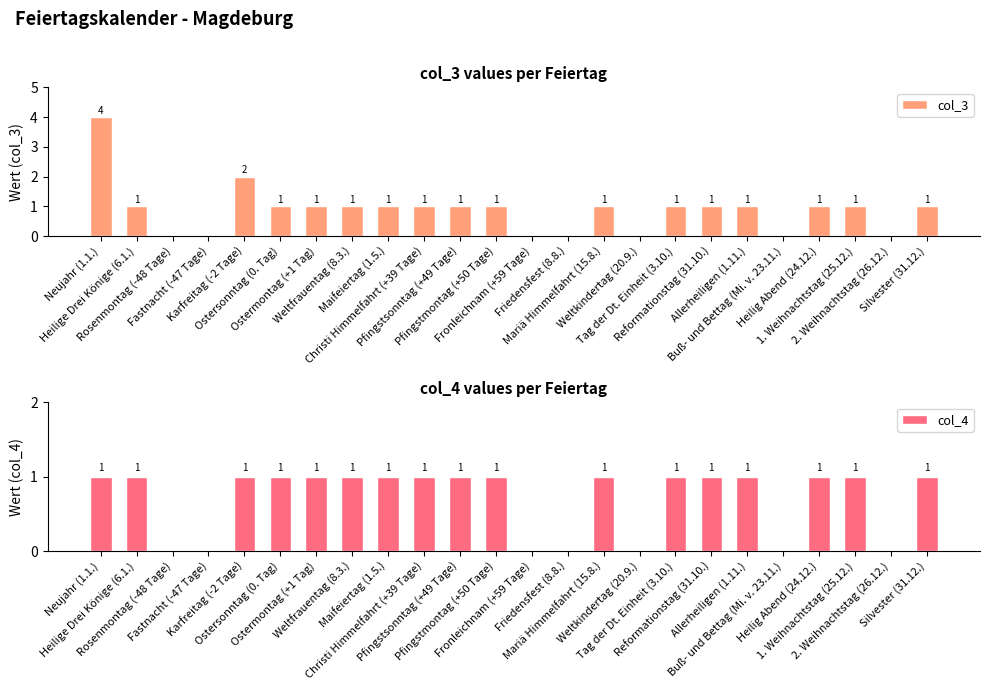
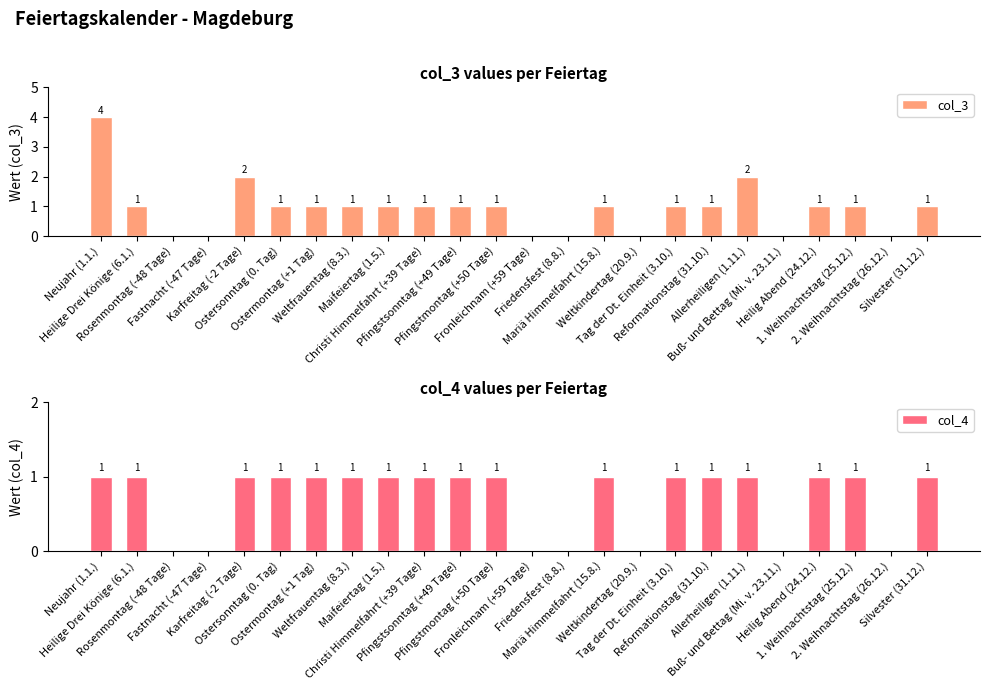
col_3 values per Feiertag, Allerheiligen (1.11.): 1 -> 2
